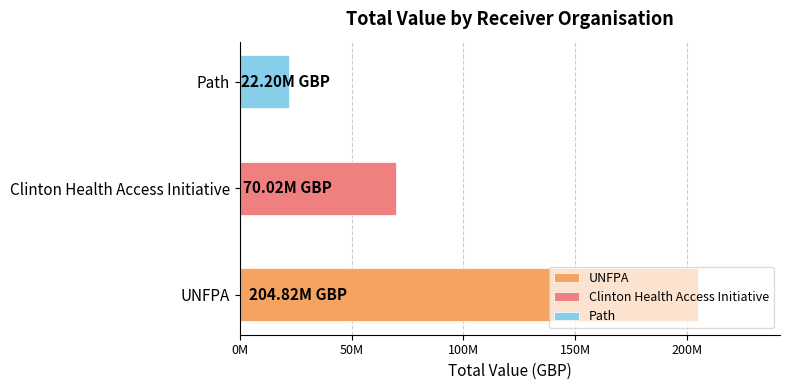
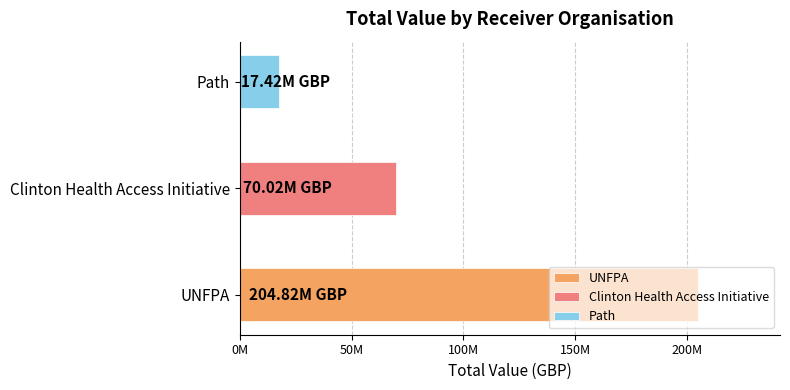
Path: 22.20M -> 17.42M
